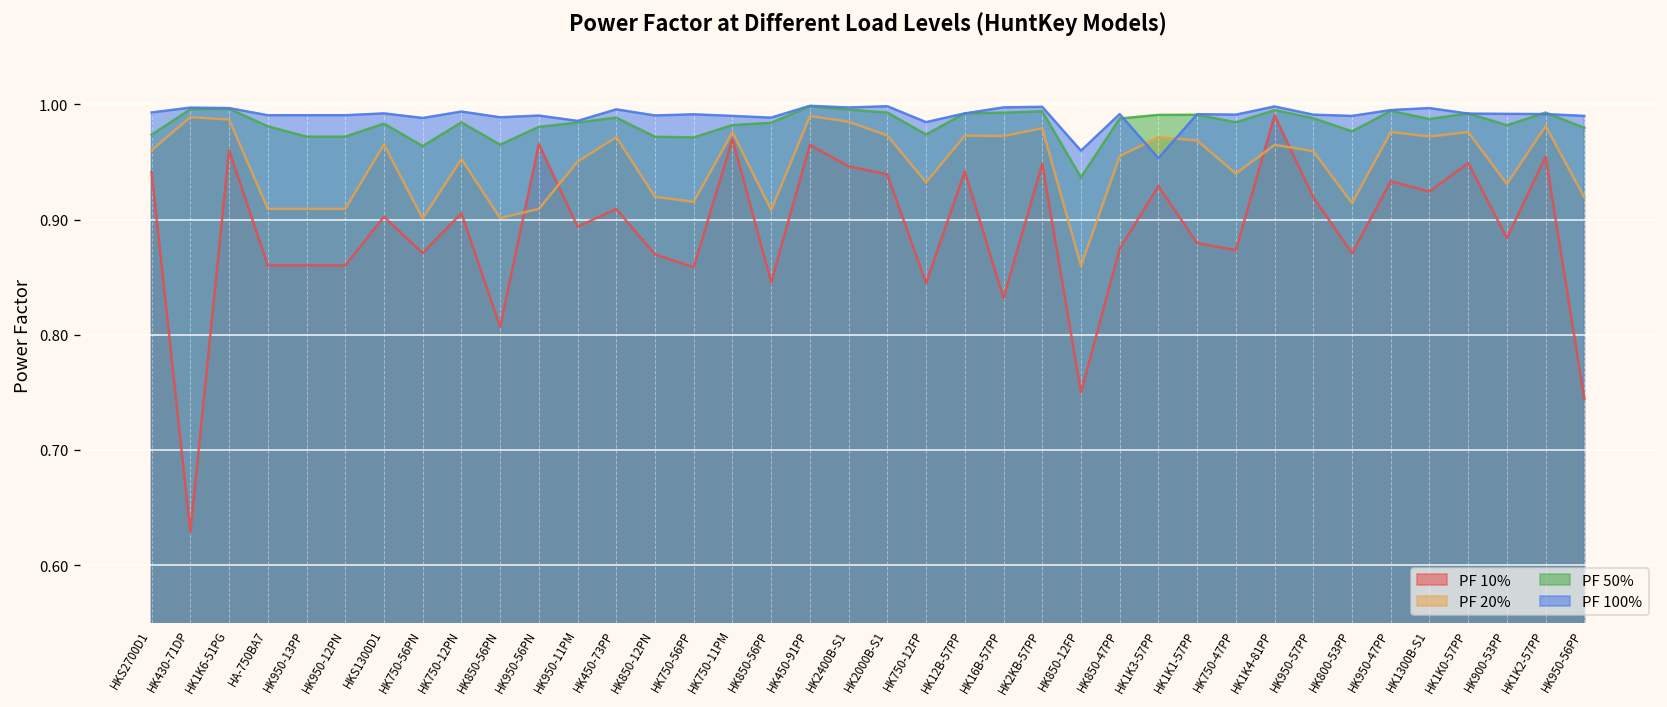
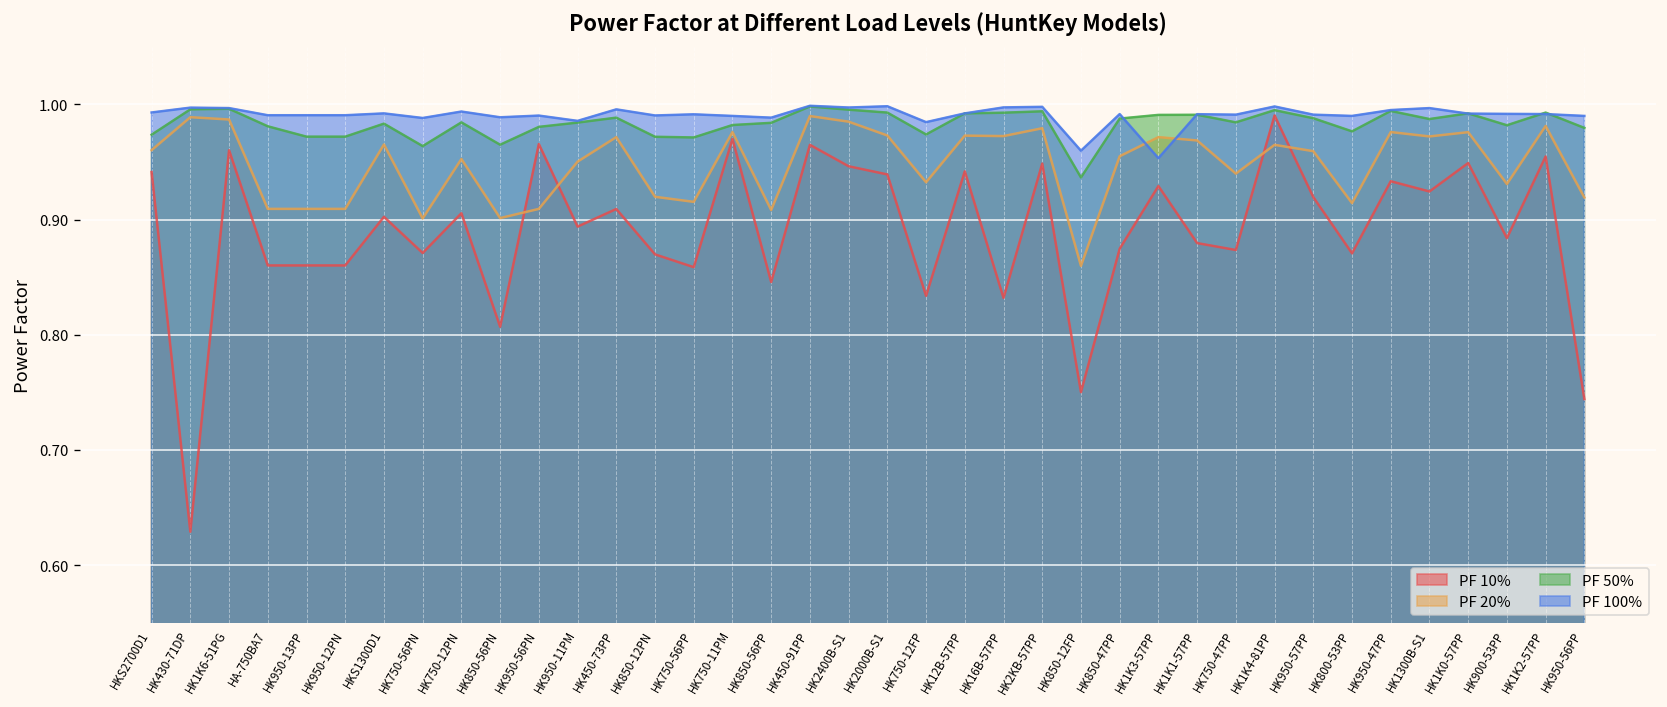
PF 10%, HK750-12FP: 0.84 -> 0.83
